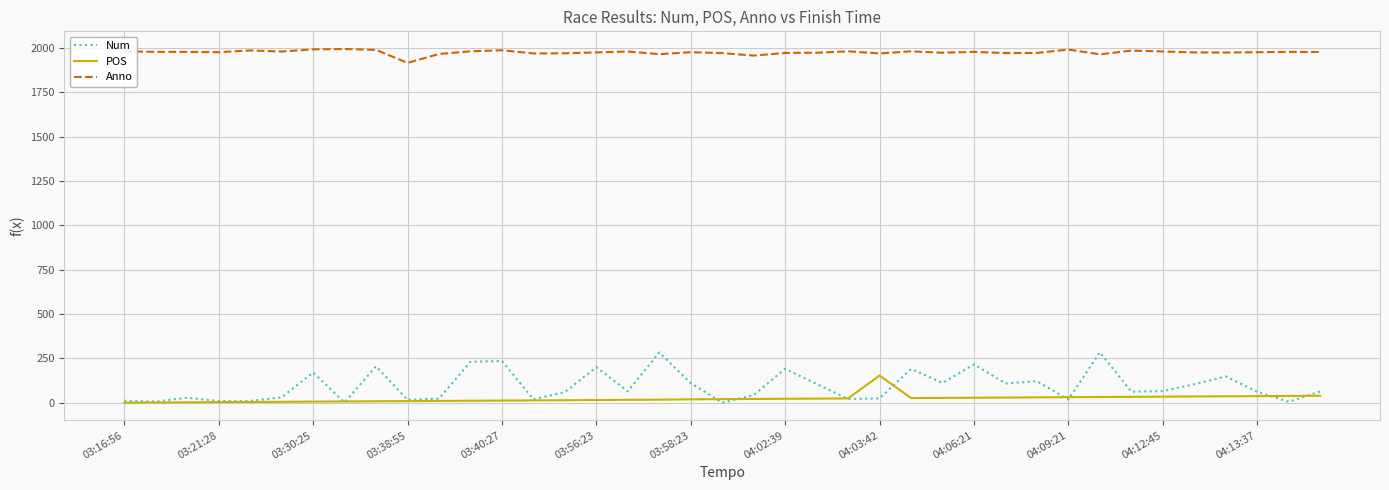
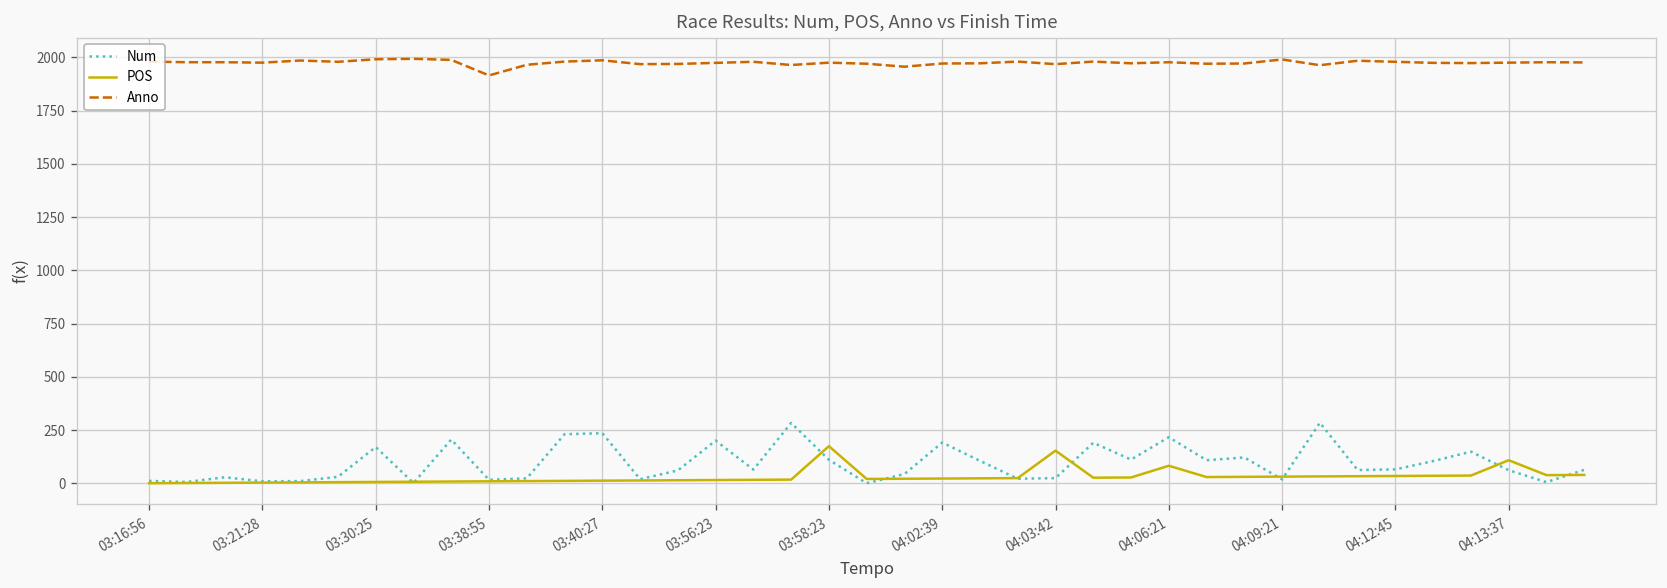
POS, 03:58:23: 20 -> 180
POS, 04:06:21: 30 -> 80
POS, 04:13:37: 40 -> 110
